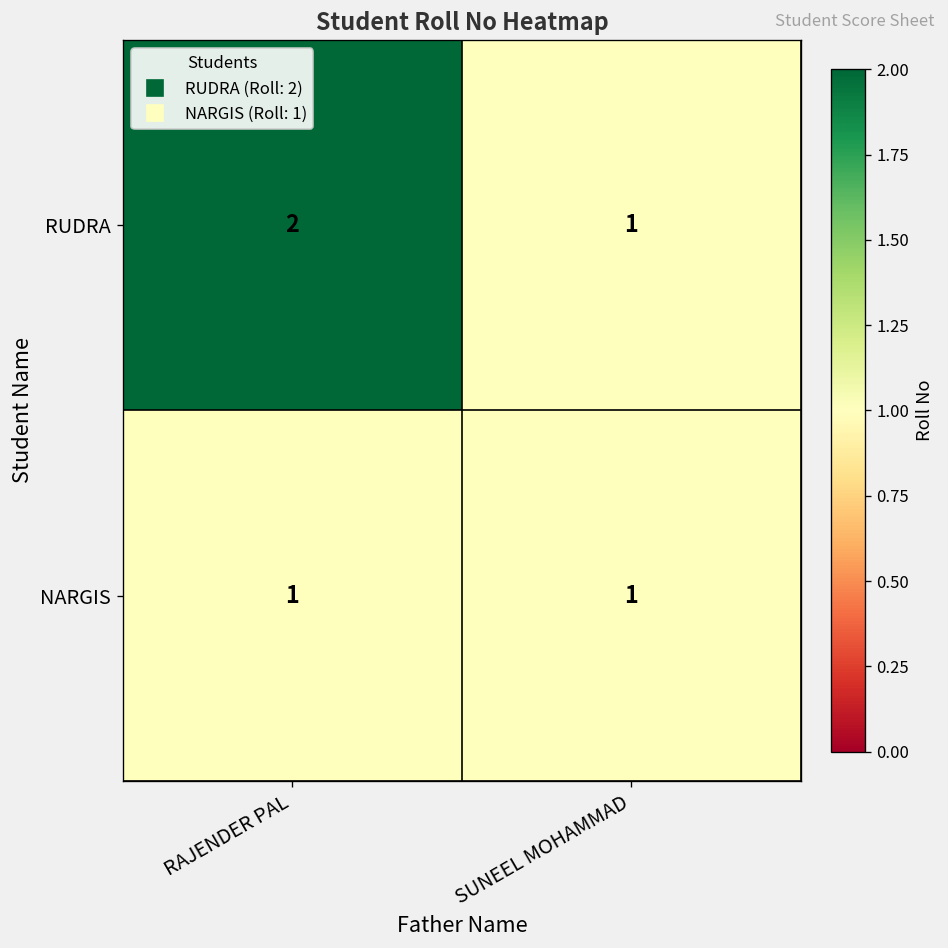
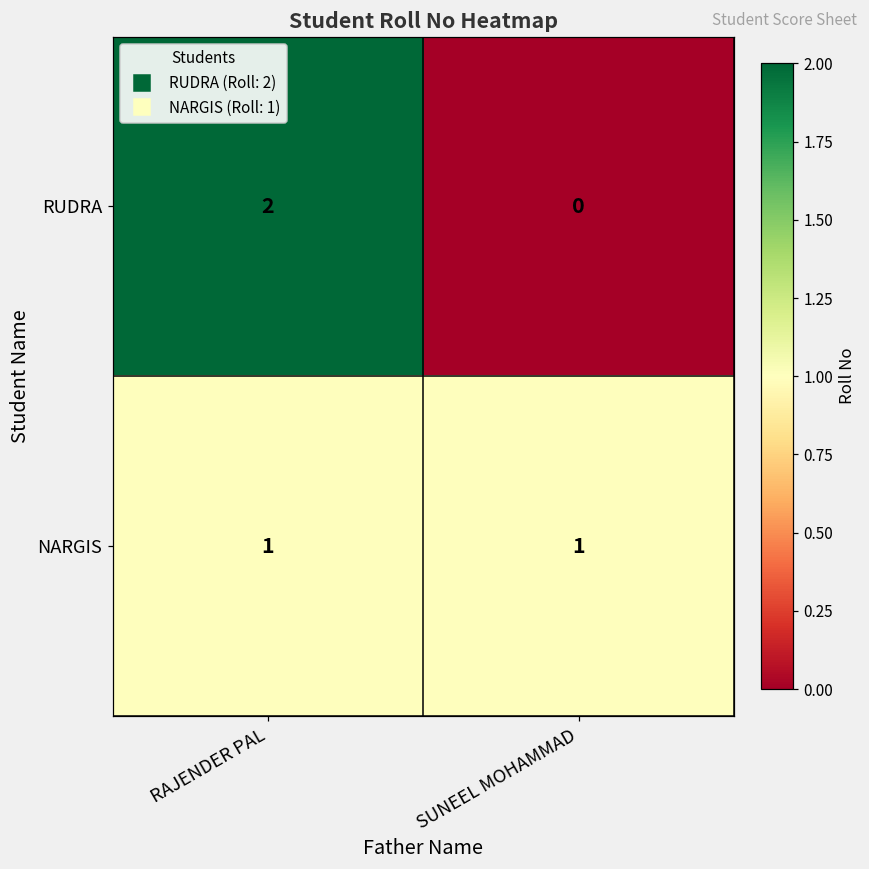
RUDRA, SUNEEL MOHAMMAD: 1 -> 0
